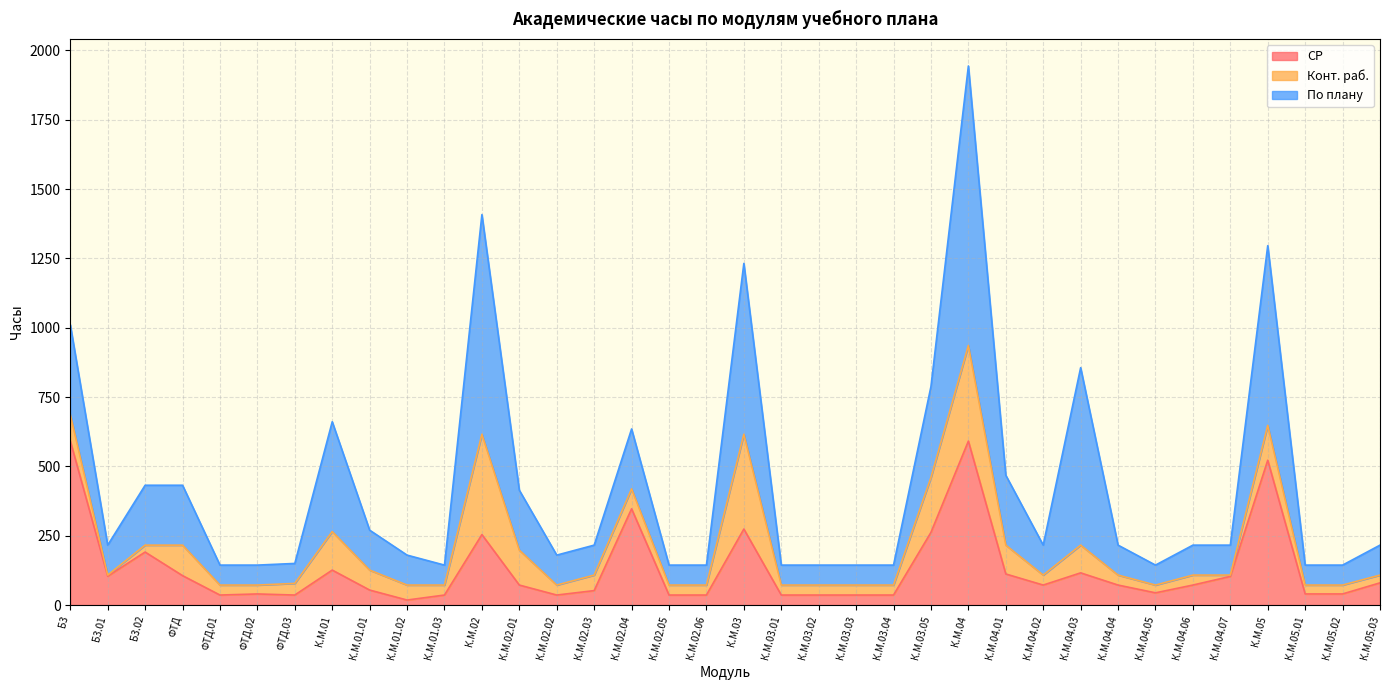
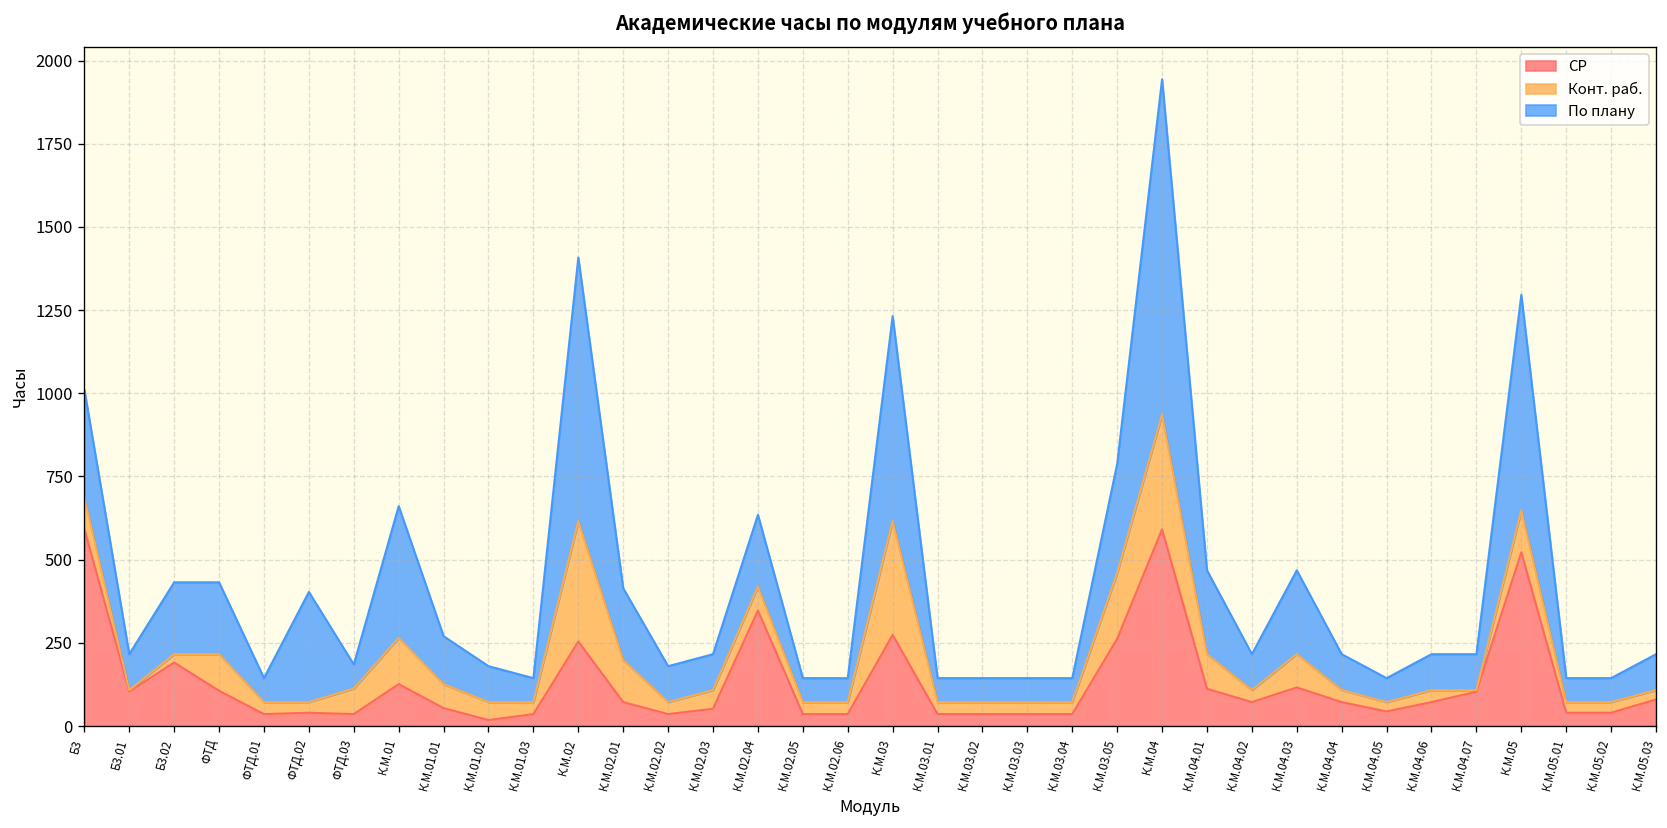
По плану, ФТД.02: 70 -> 330
Конт. раб., ФТД.03: 40 -> 80
По плану, К.М.04.03: 640 -> 250
